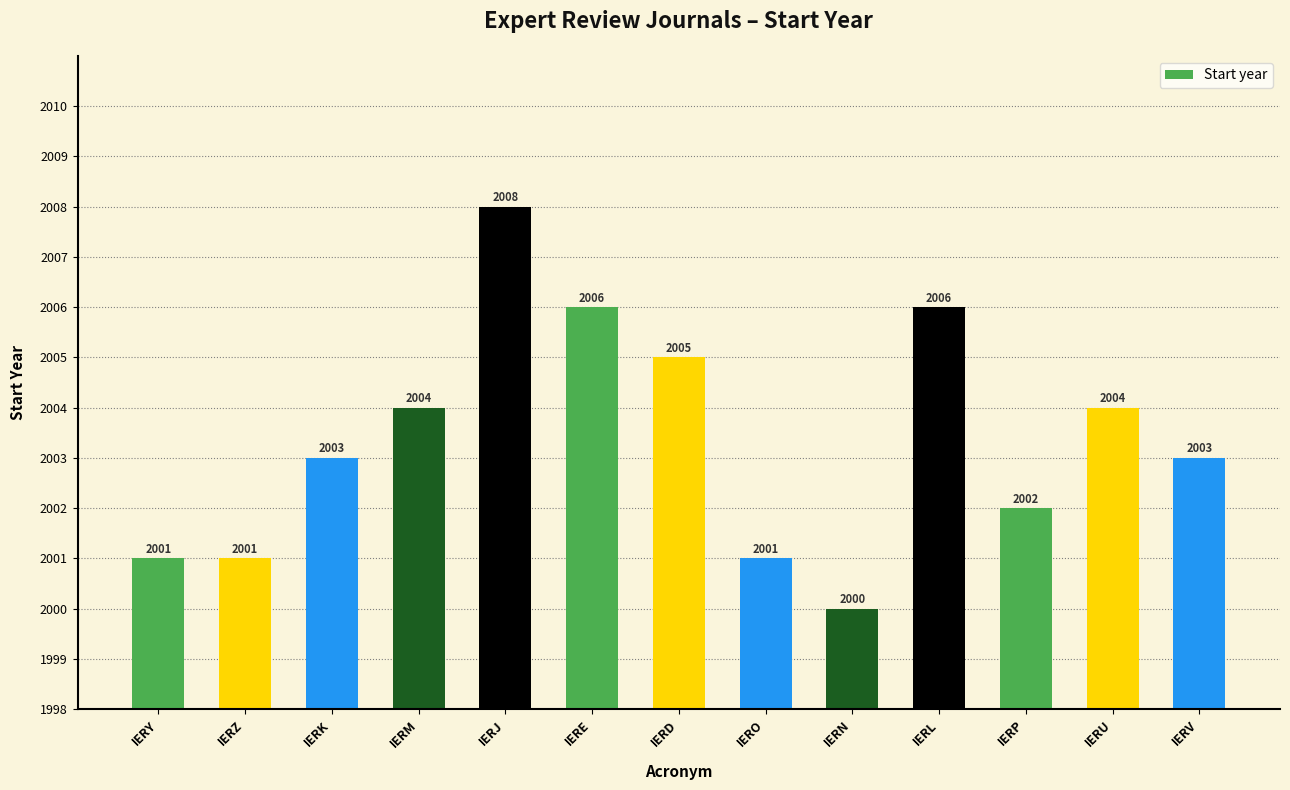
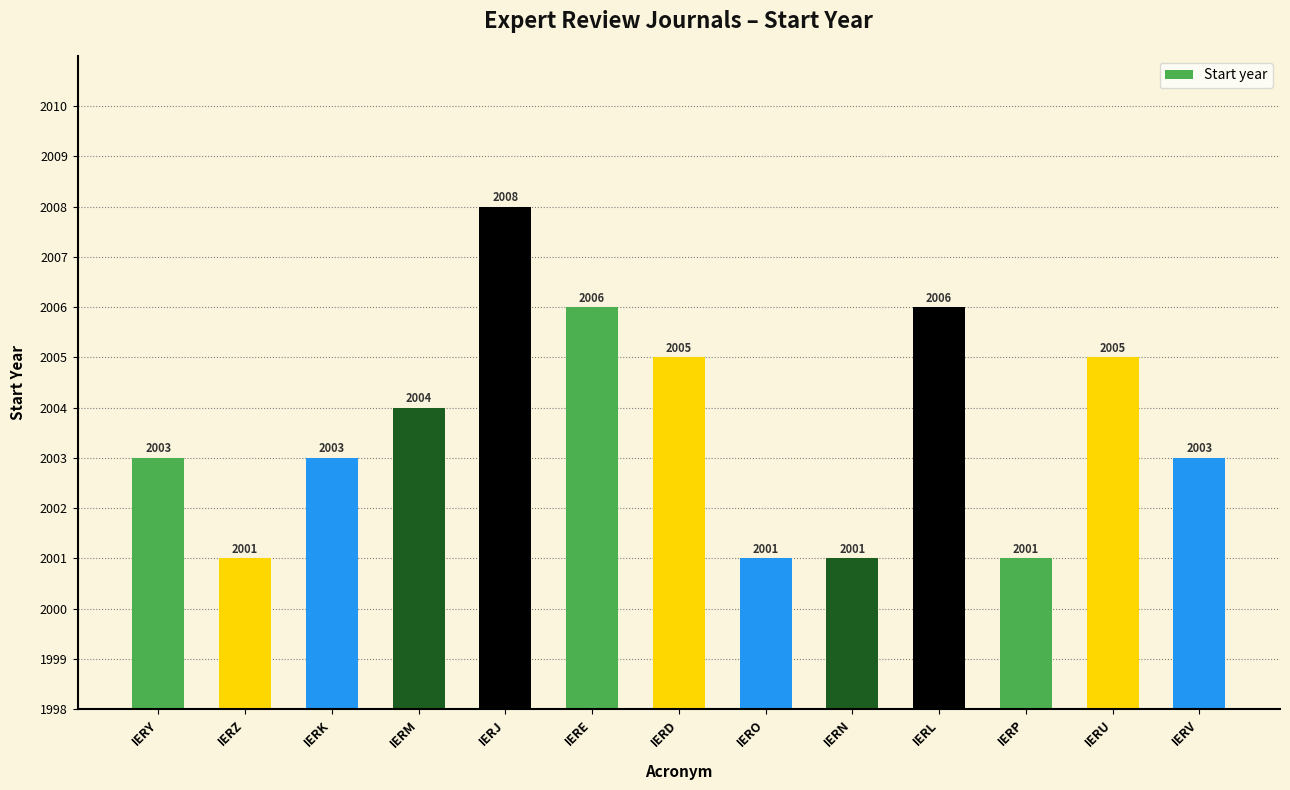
IERY: 2001 -> 2003
IERN: 2000 -> 2001
IERP: 2002 -> 2001
IERU: 2004 -> 2005
